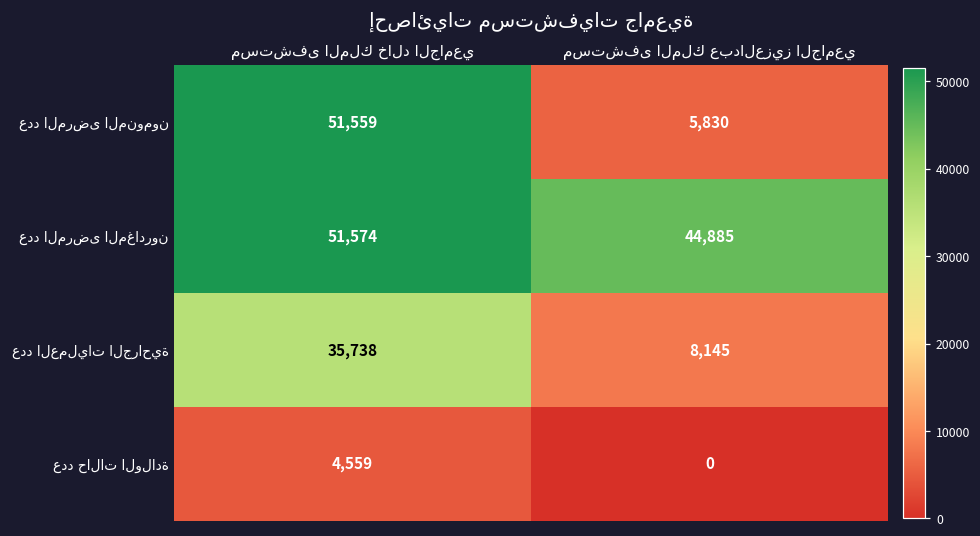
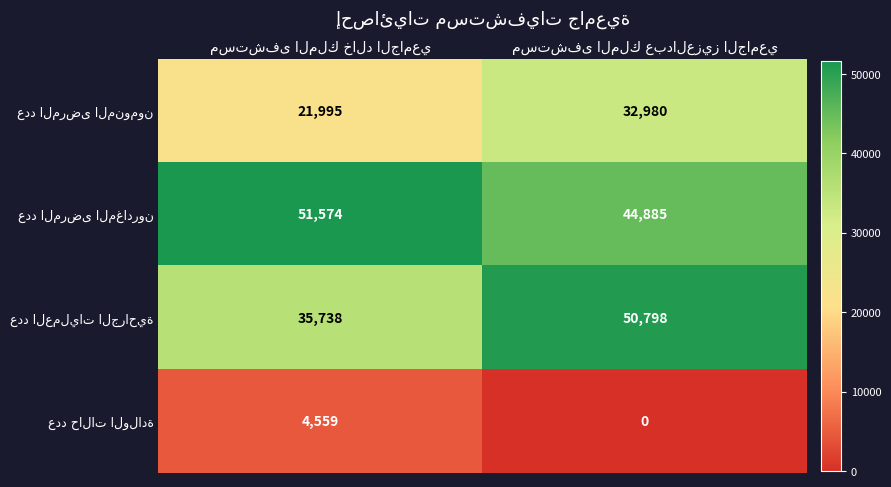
عدد المرضى المنومون, مستشفى الملك خالد الجامعي: 51,559 -> 21,995
عدد المرضى المنومون, مستشفى الملك عبدالعزيز الجامعي: 5,830 -> 32,980
عدد العمليات الجراحية, مستشفى الملك عبدالعزيز الجامعي: 8,145 -> 50,798
